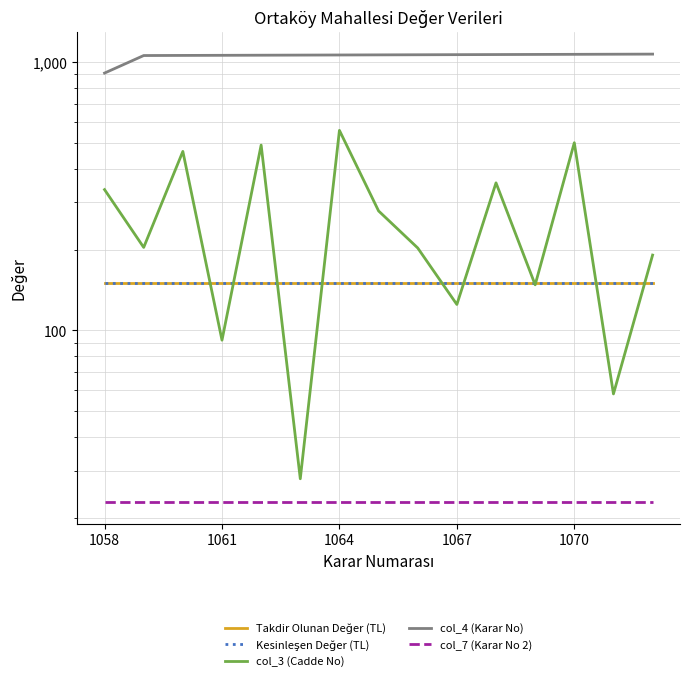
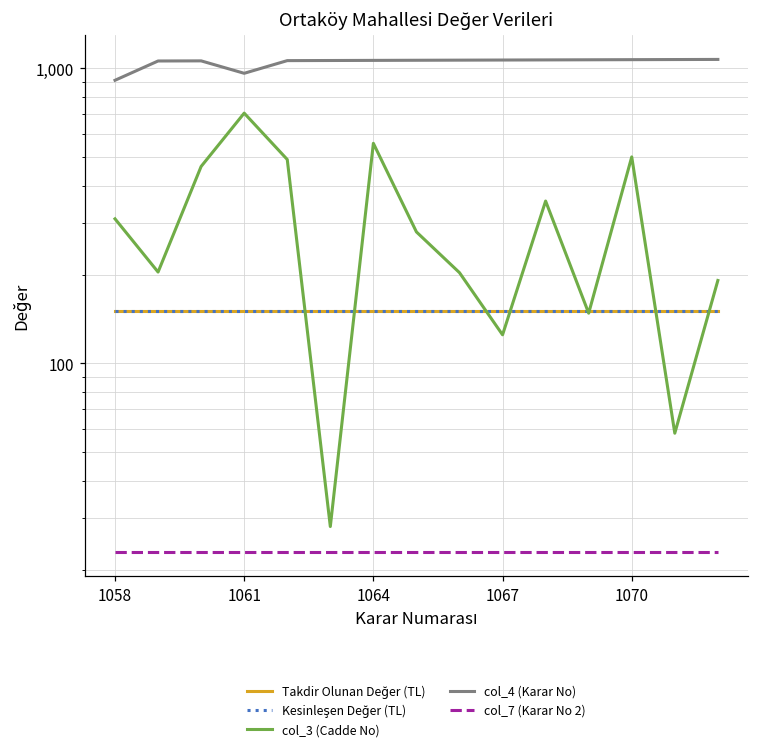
col_3 (Cadde No), 1058: 340 -> 310
col_3 (Cadde No), 1061: 92 -> 710
col_4 (Karar No), 1061: 1,060 -> 960
